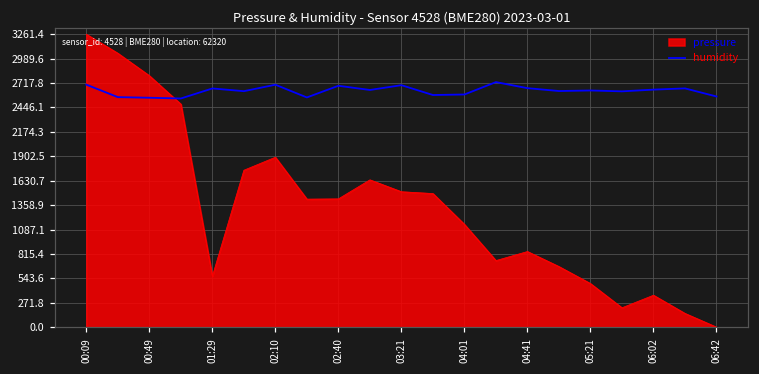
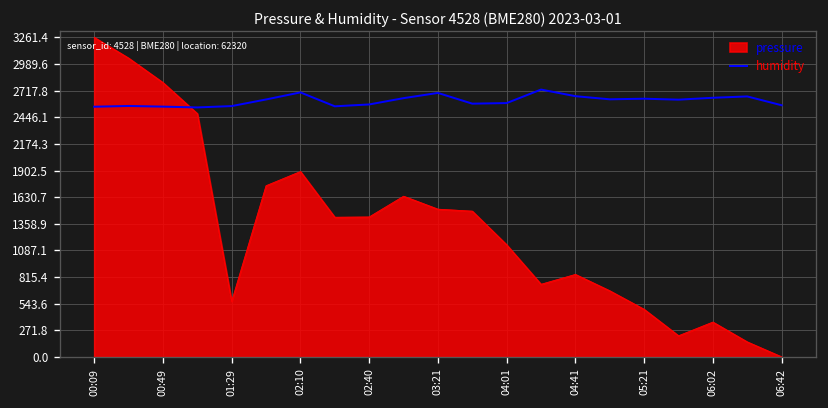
humidity, 00:09: 2700 -> 2600
humidity, 01:29: 2700 -> 2600
humidity, 02:40: 2700 -> 2600
